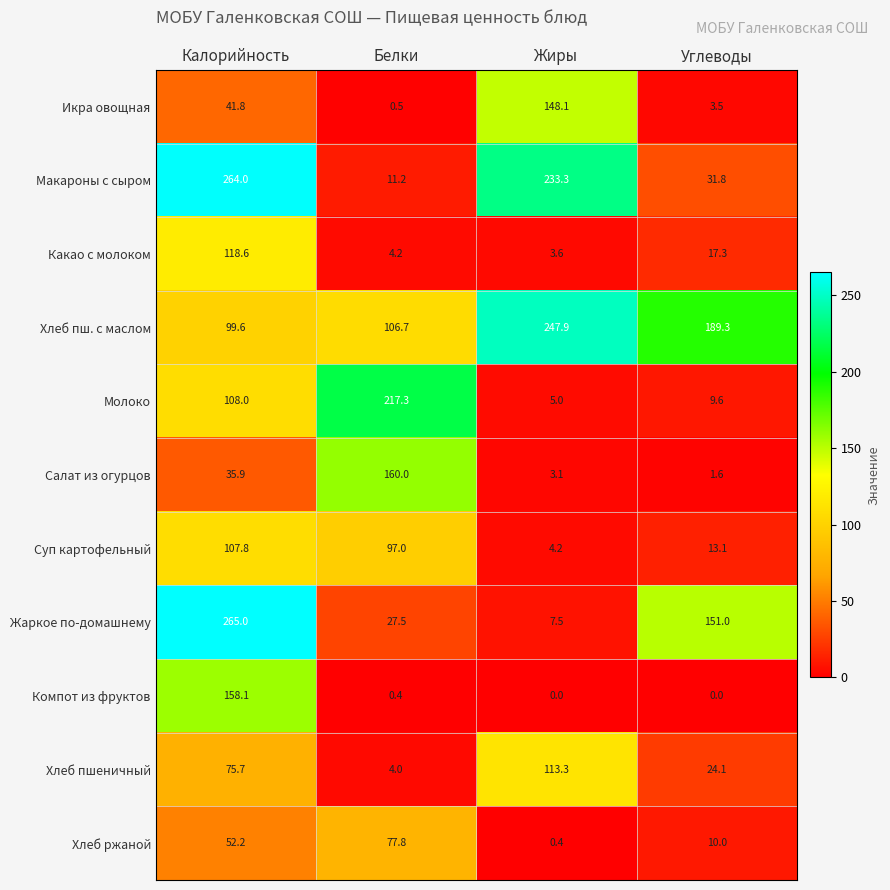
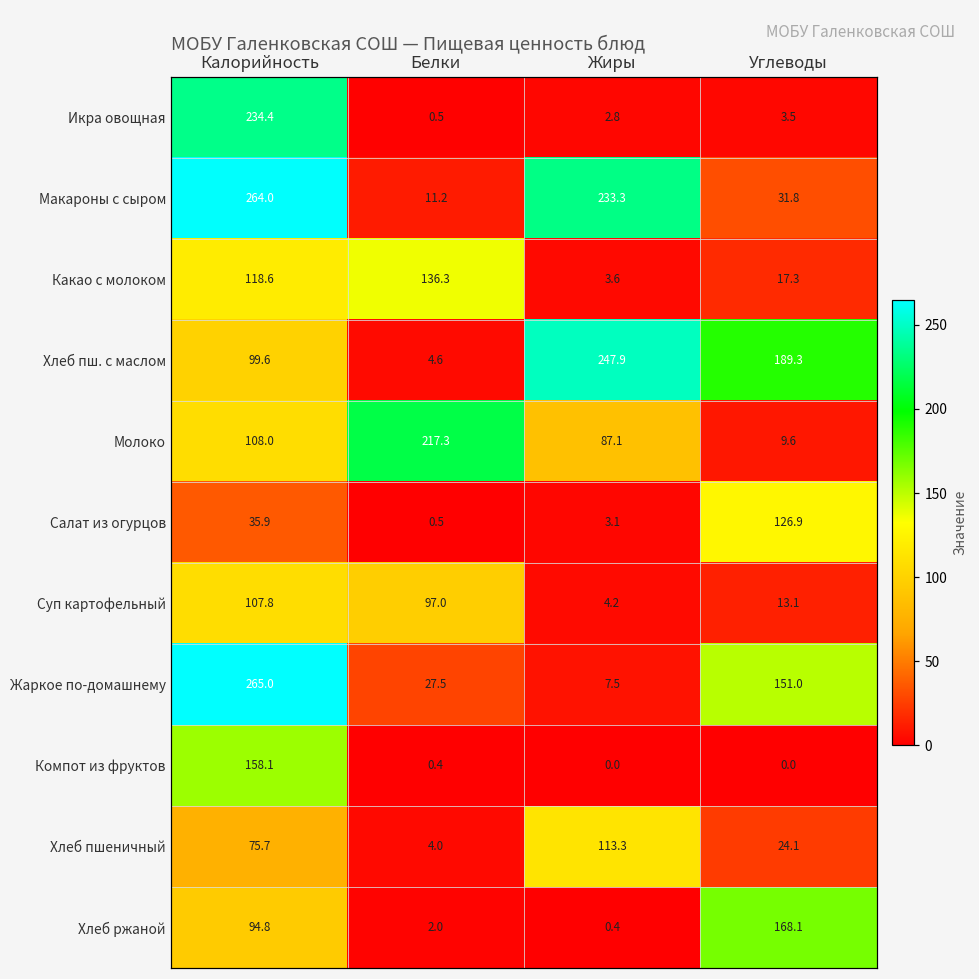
Икра овощная, Калорийность: 41.8 -> 234.4
Икра овощная, Жиры: 148.1 -> 2.8
Какао с молоком, Белки: 4.2 -> 136.3
Хлеб пш. с маслом, Белки: 106.7 -> 4.6
Молоко, Жиры: 5.0 -> 87.1
Салат из огурцов, Белки: 160.0 -> 0.5
Салат из огурцов, Углеводы: 1.6 -> 126.9
Хлеб ржаной, Калорийность: 52.2 -> 94.8
Хлеб ржаной, Белки: 77.8 -> 2.0
Хлеб ржаной, Углеводы: 10.0 -> 168.1
